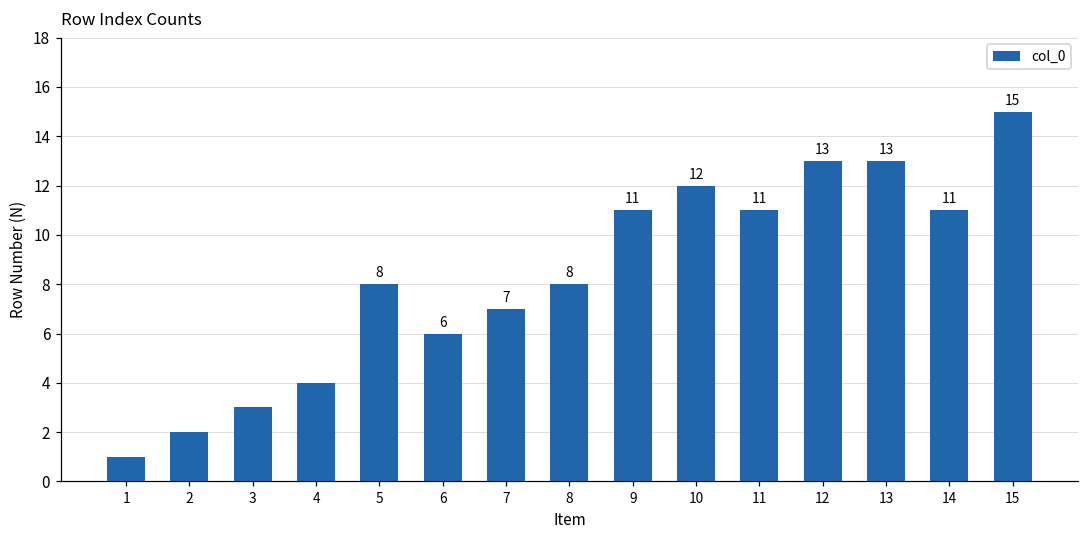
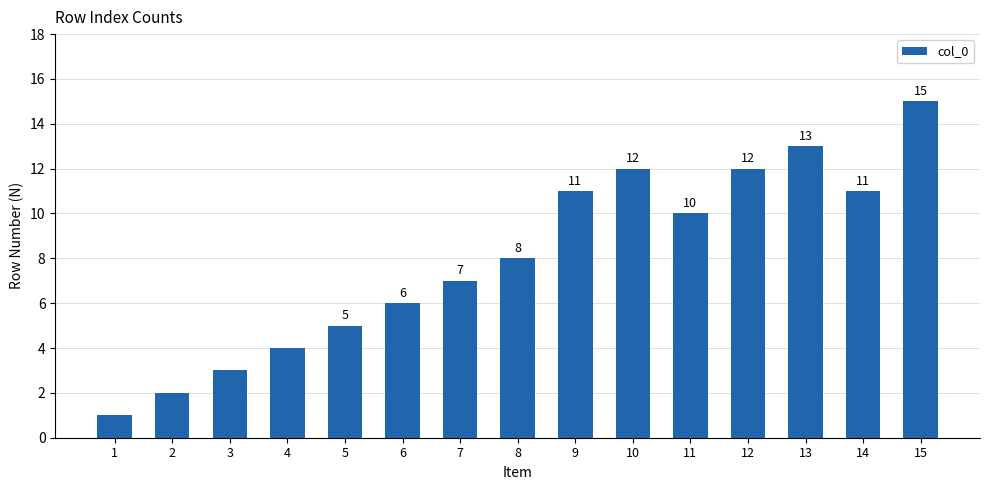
5: 8 -> 5
11: 11 -> 10
12: 13 -> 12
